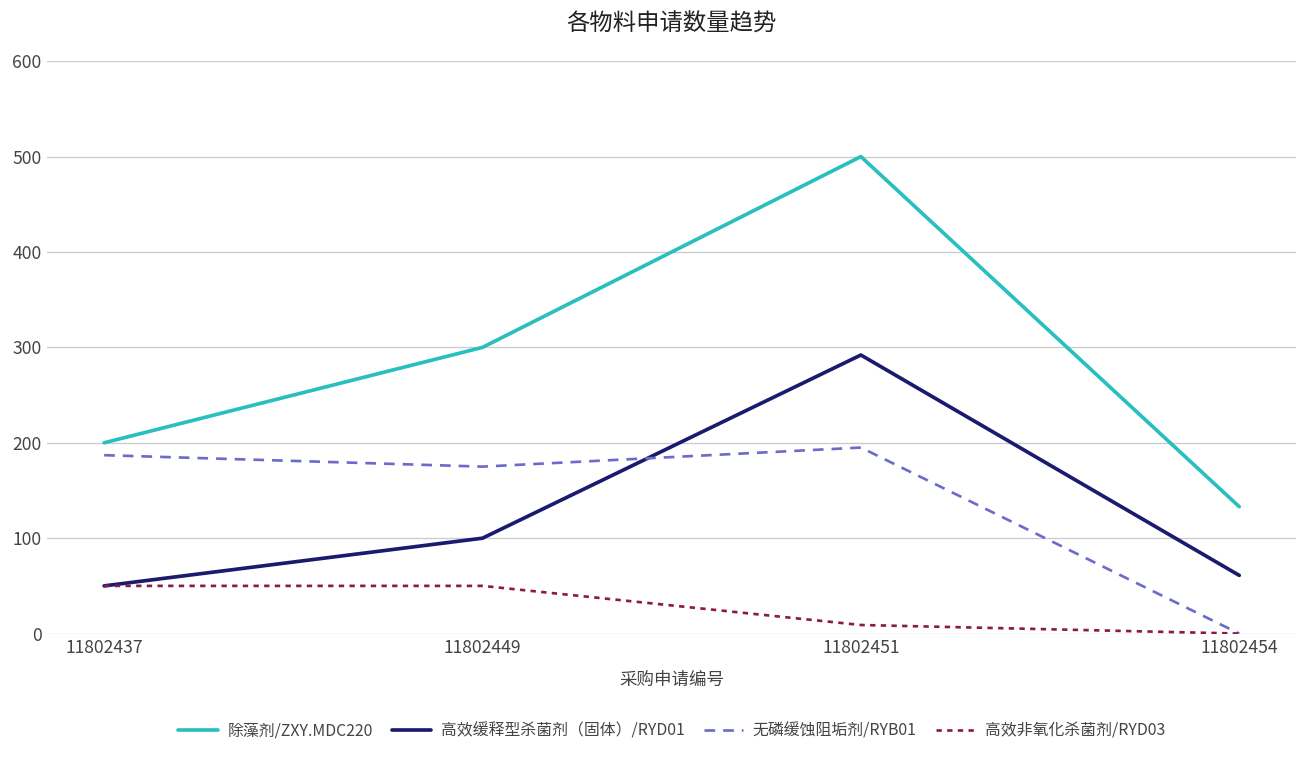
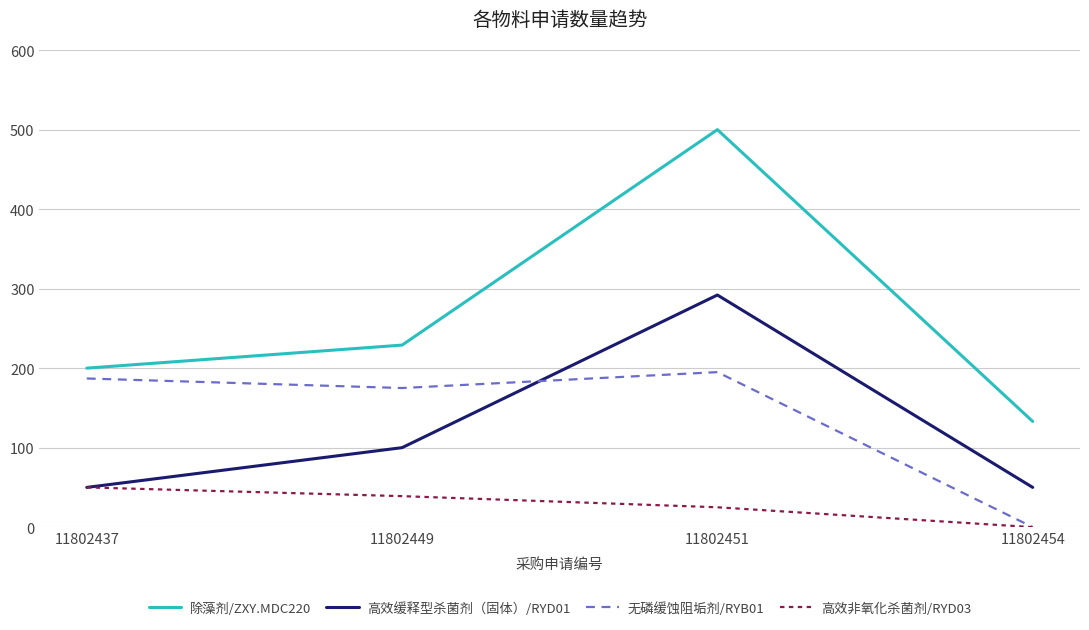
除藻剂/ZXY.MDC220, 11802449: 300 -> 230
高效非氧化杀菌剂/RYD03, 11802449: 50 -> 40
高效非氧化杀菌剂/RYD03, 11802451: 10 -> 30
高效缓释型杀菌剂（固体）/RYD01, 11802454: 60 -> 50
